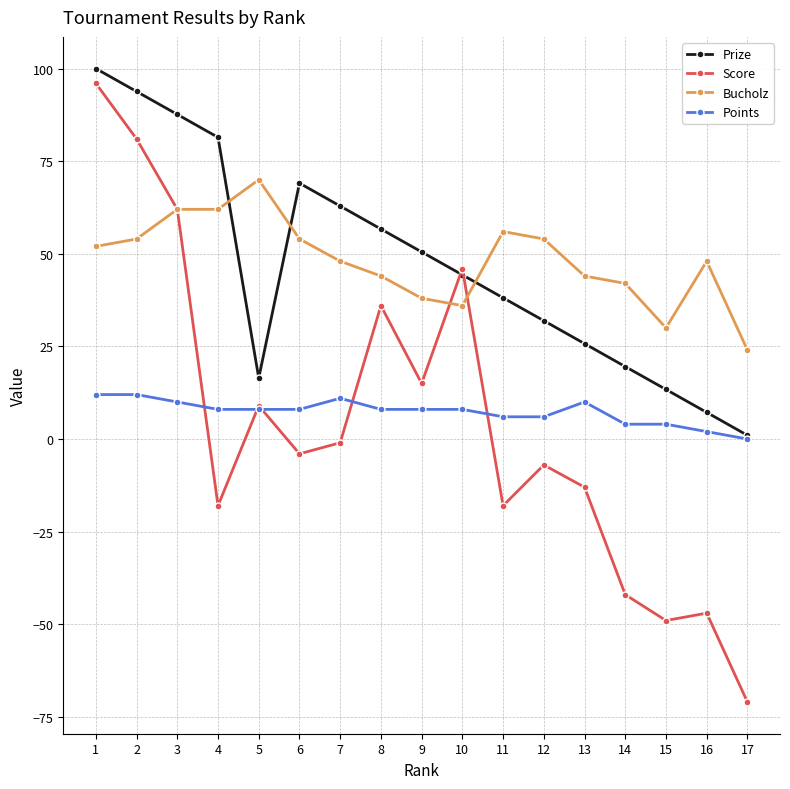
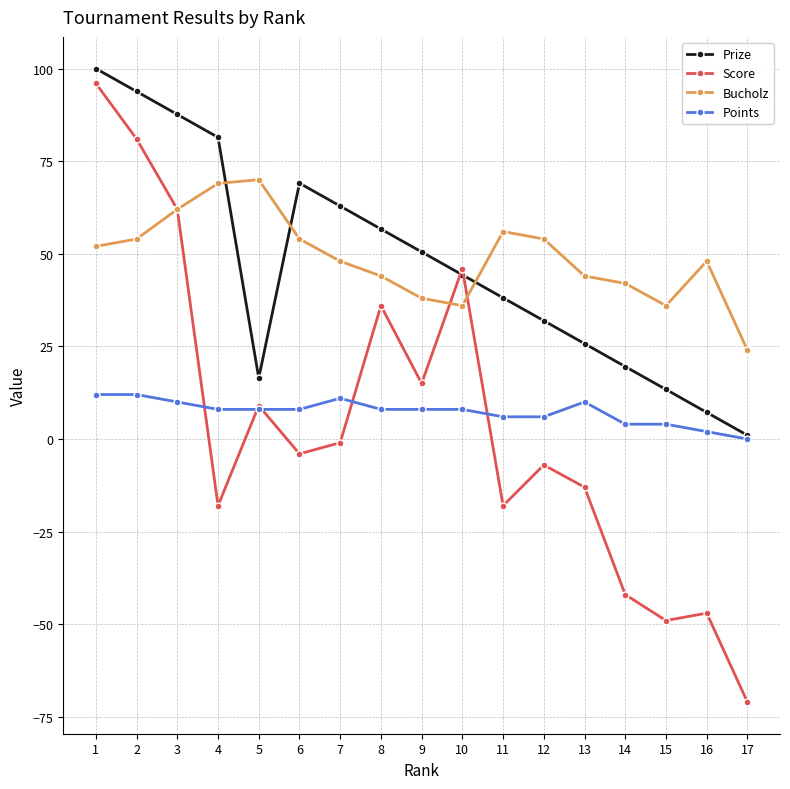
Bucholz, 4: 62 -> 69
Bucholz, 15: 30 -> 36
